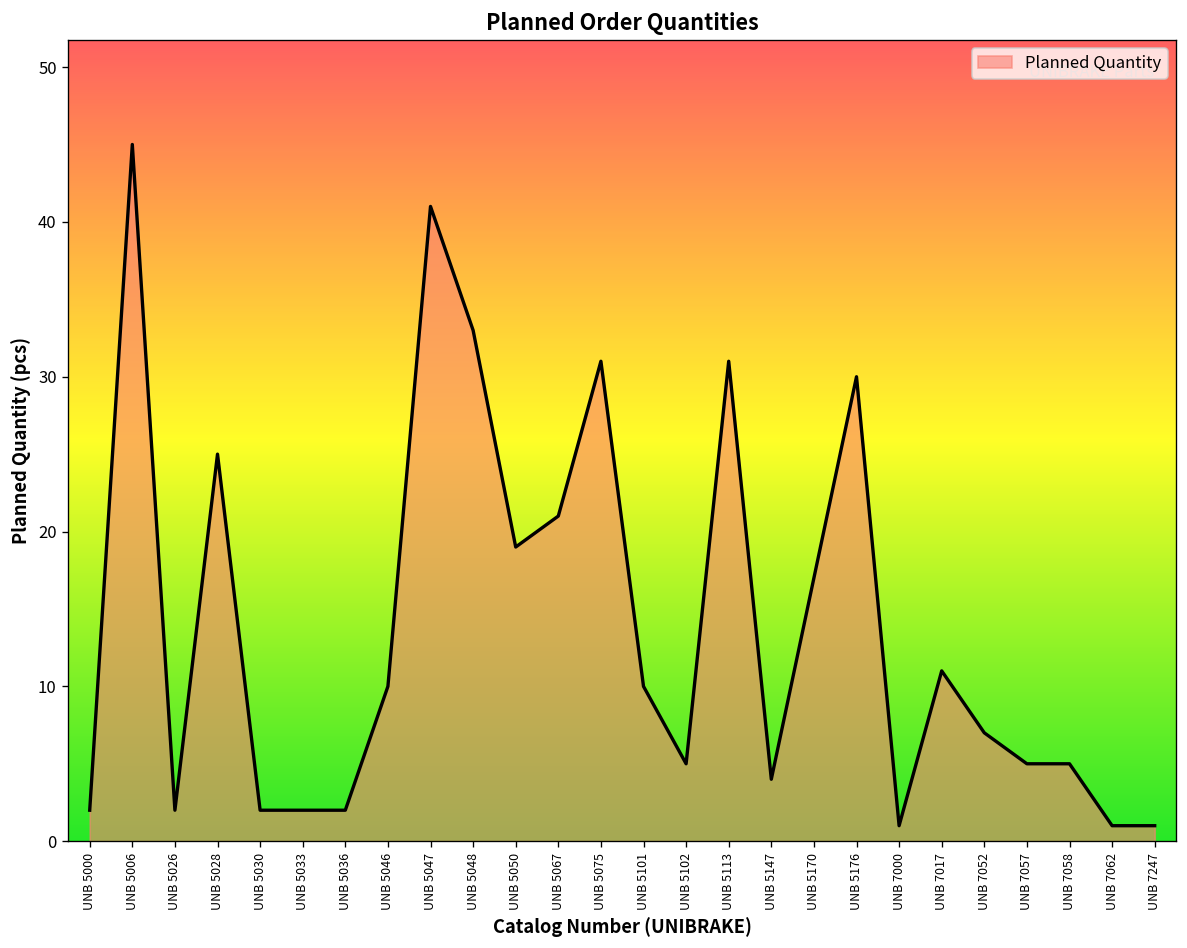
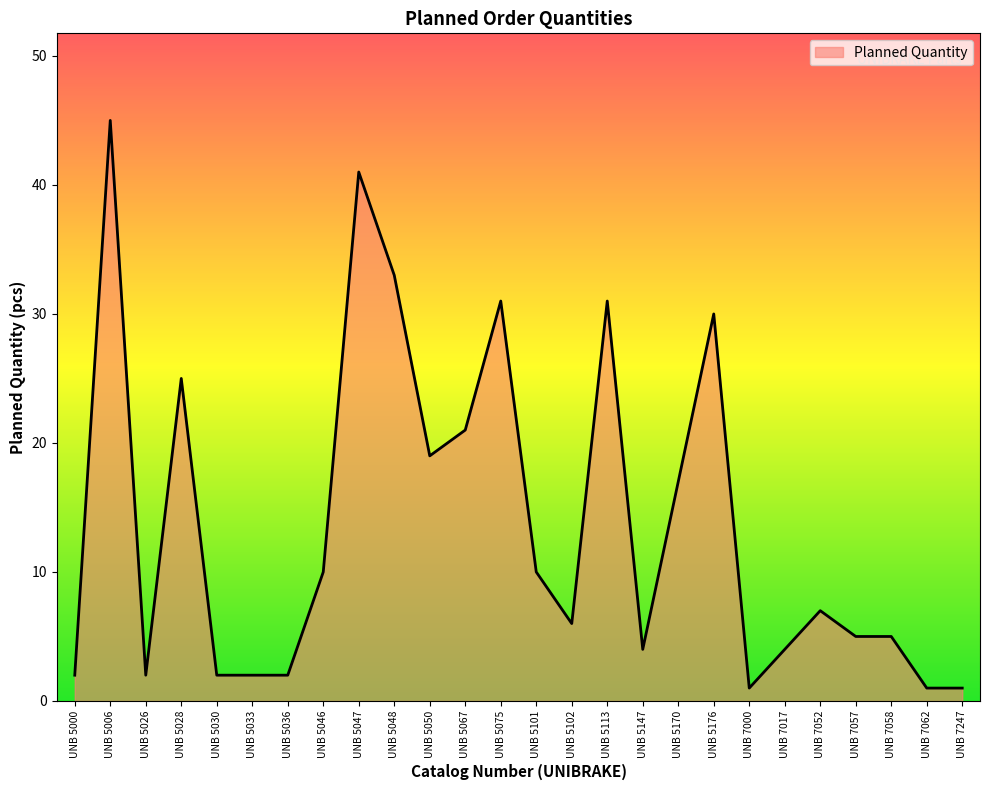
UNB 5102: 5 -> 6
UNB 7017: 11 -> 4
